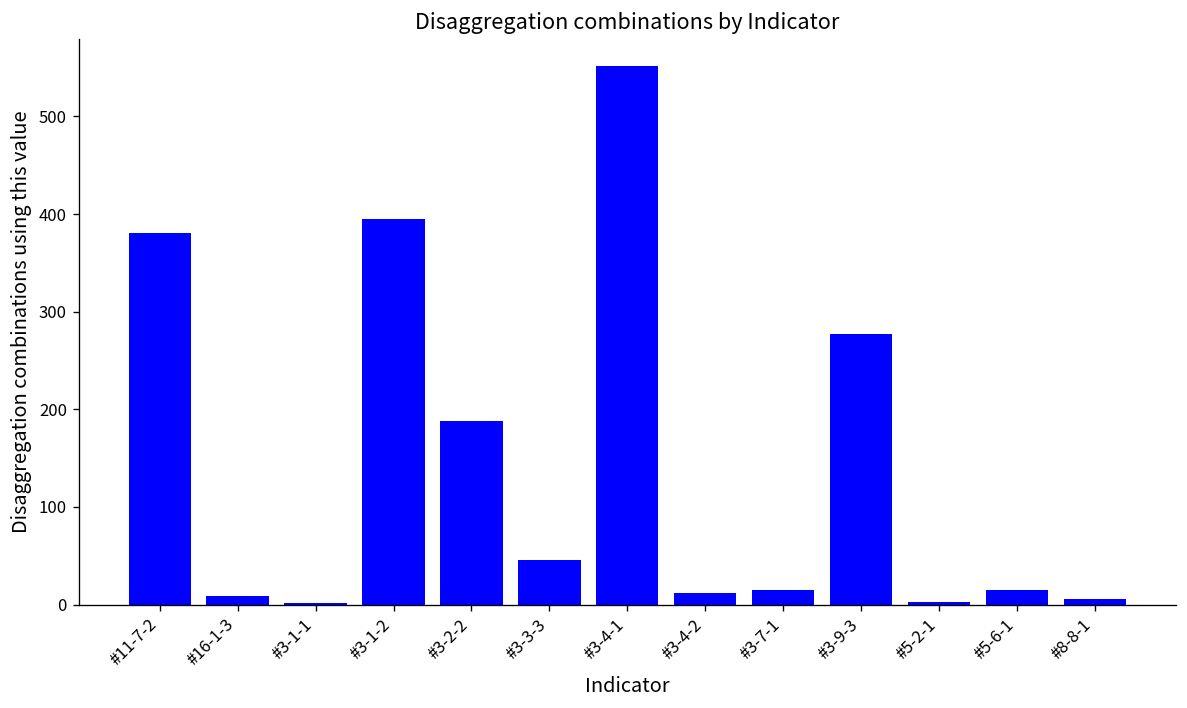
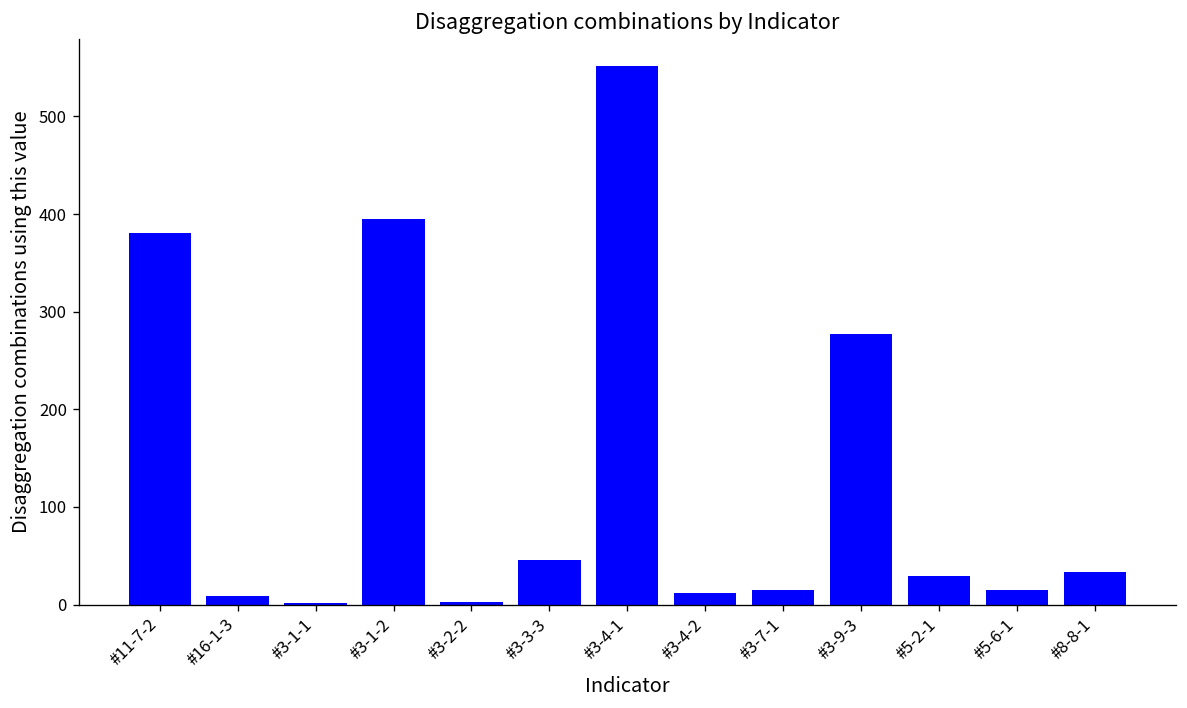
#3-2-2: 190 -> 0
#5-2-1: 0 -> 30
#8-8-1: 10 -> 30
